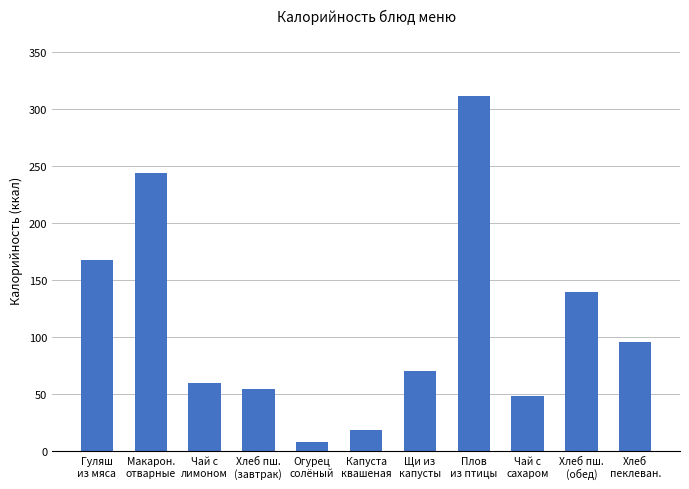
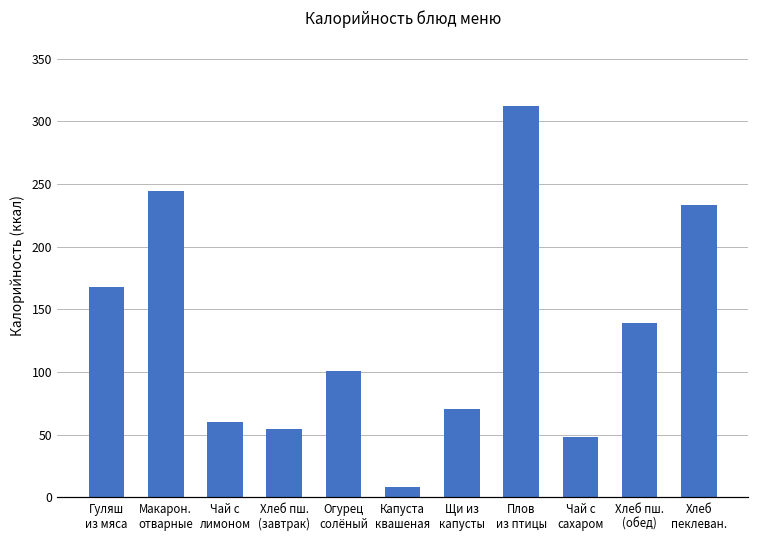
Огурец солёный: 8 -> 101
Капуста квашеная: 18 -> 8
Хлеб пеклеван.: 95 -> 233
